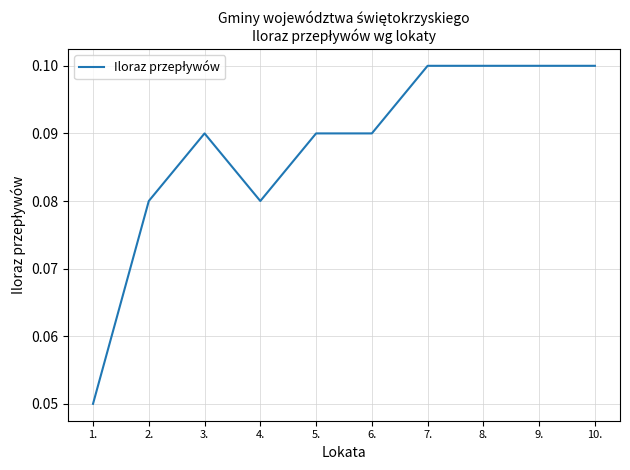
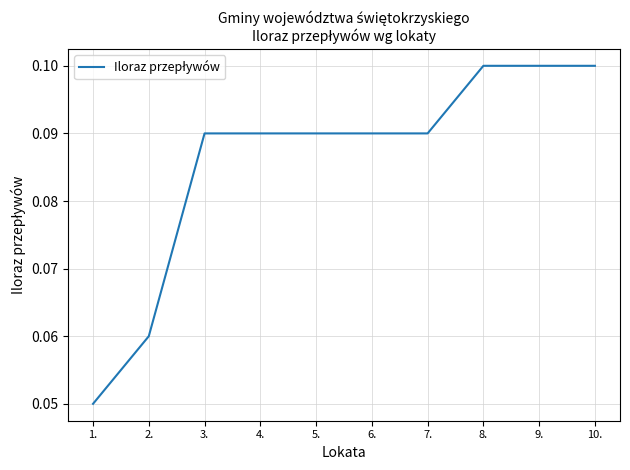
2.: 0.08 -> 0.06
4.: 0.08 -> 0.09
7.: 0.10 -> 0.09
